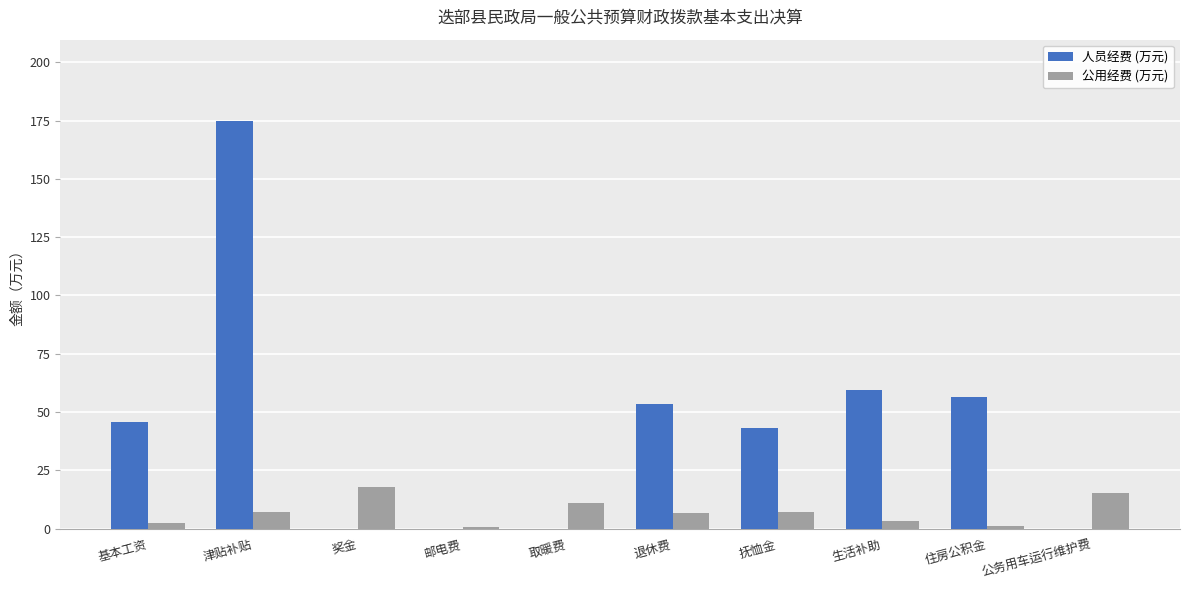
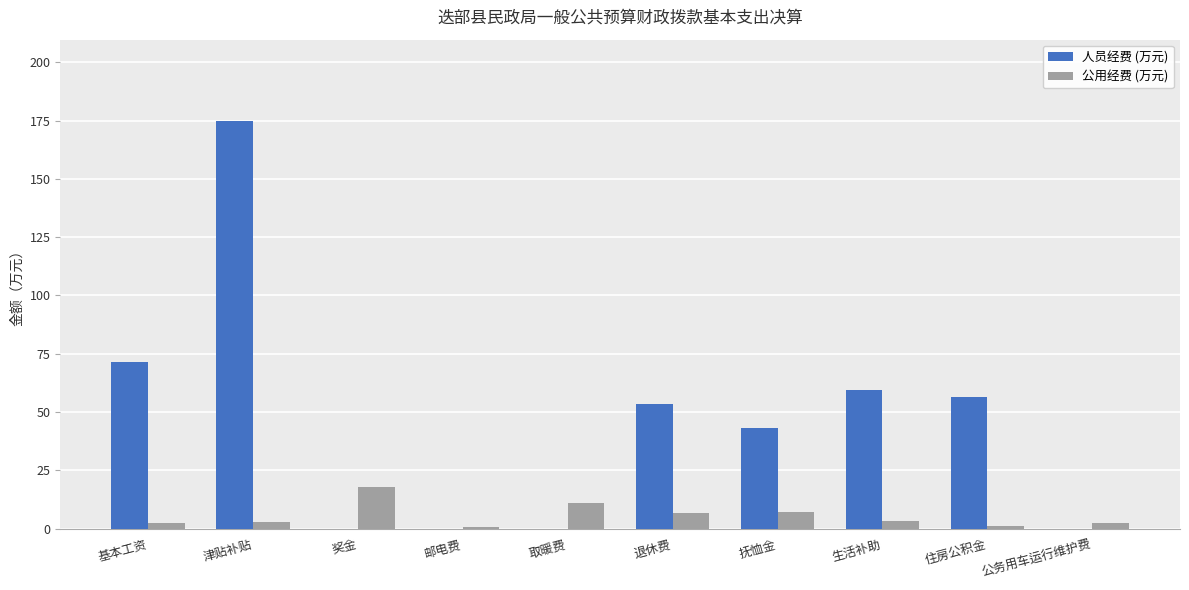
人员经费 (万元), 基本工资: 46 -> 72
公用经费 (万元), 津贴补贴: 7 -> 3
公用经费 (万元), 公务用车运行维护费: 15 -> 2
